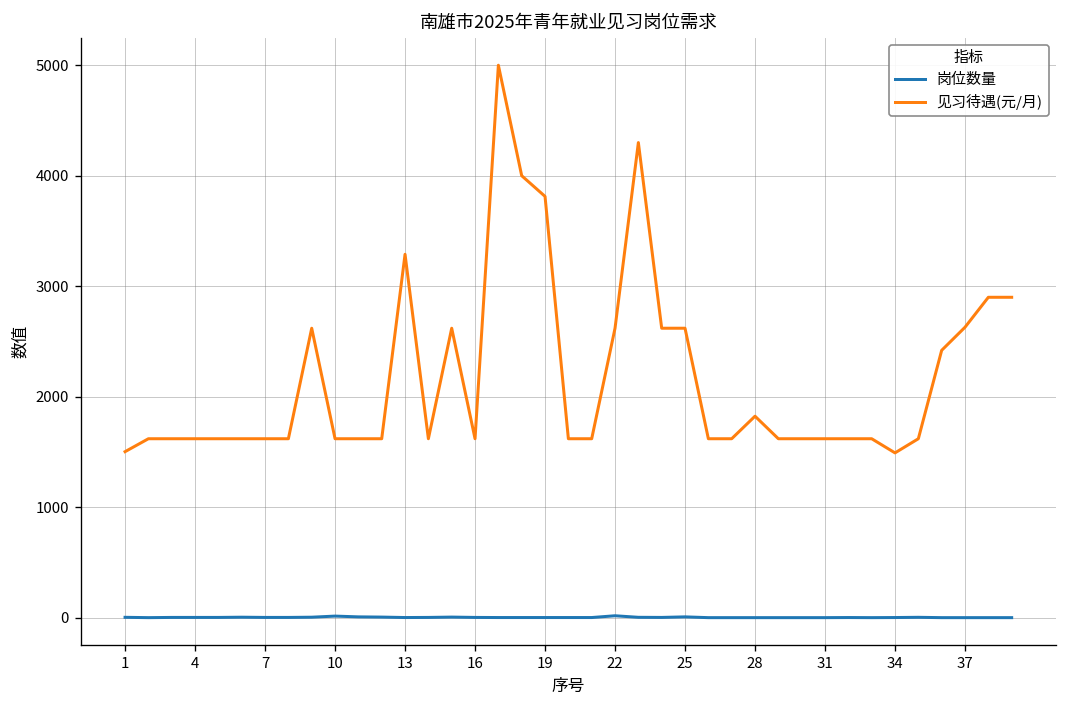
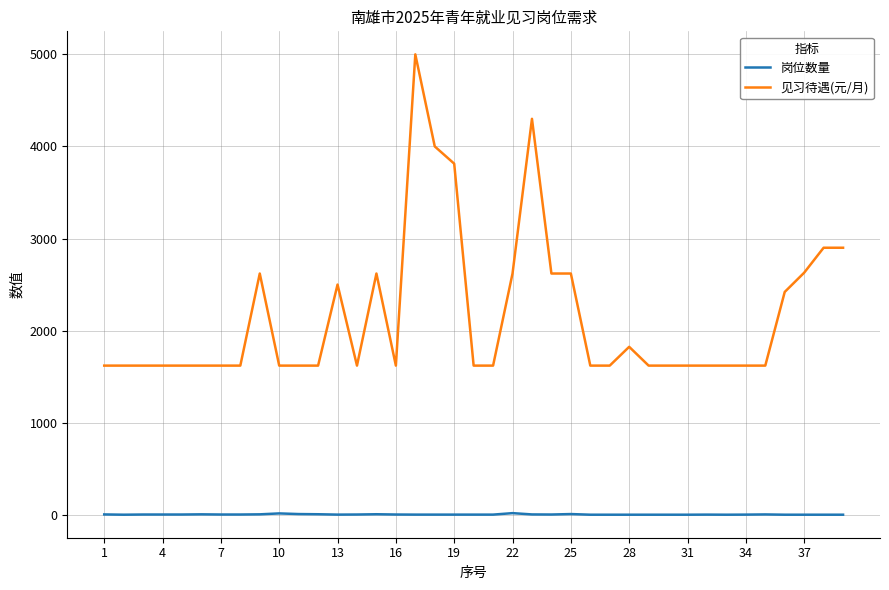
见习待遇(元/月), 1: 1500 -> 1600
见习待遇(元/月), 13: 3300 -> 2500
见习待遇(元/月), 34: 1500 -> 1600
